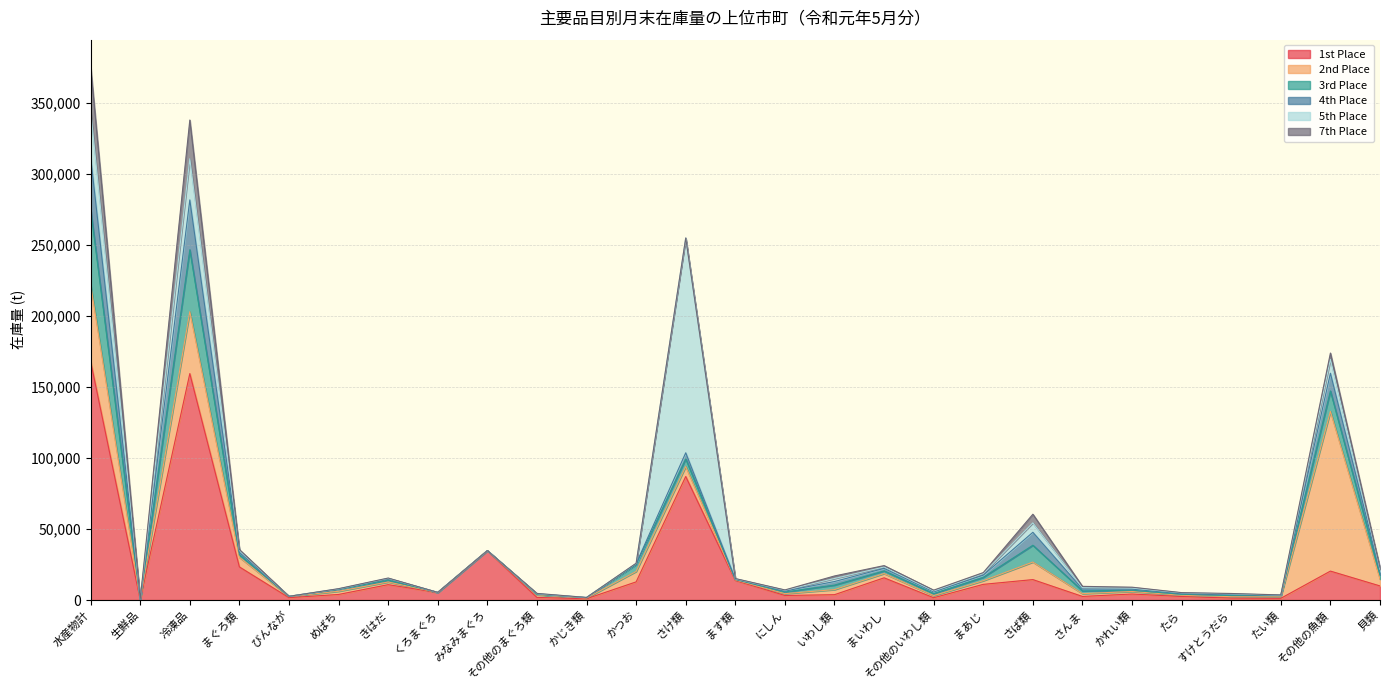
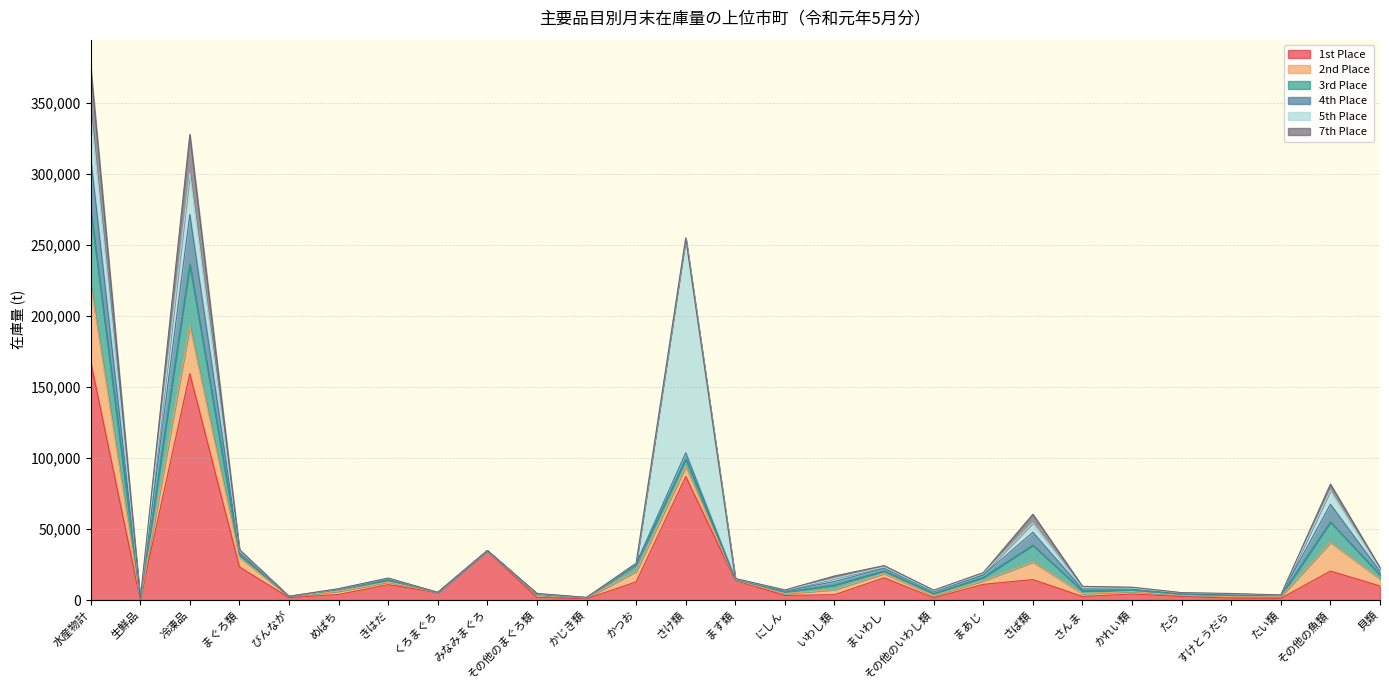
2nd Place, 冷凍品: 44,000 -> 33,000
2nd Place, その他の魚類: 112,000 -> 20,000
